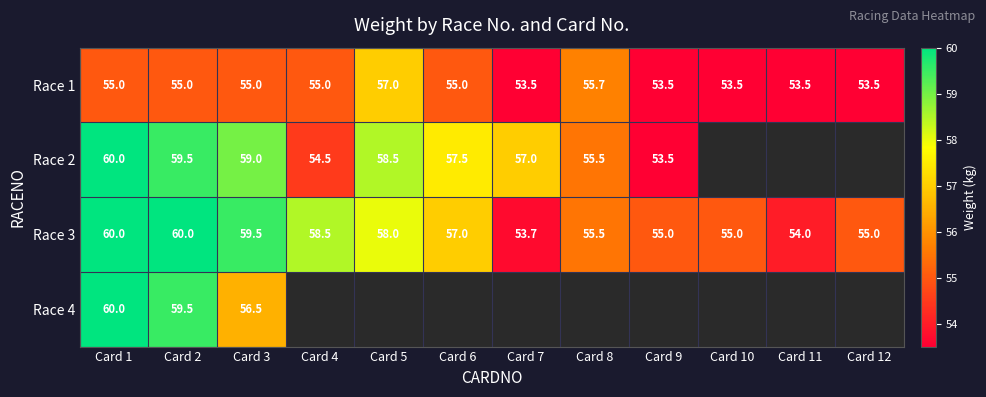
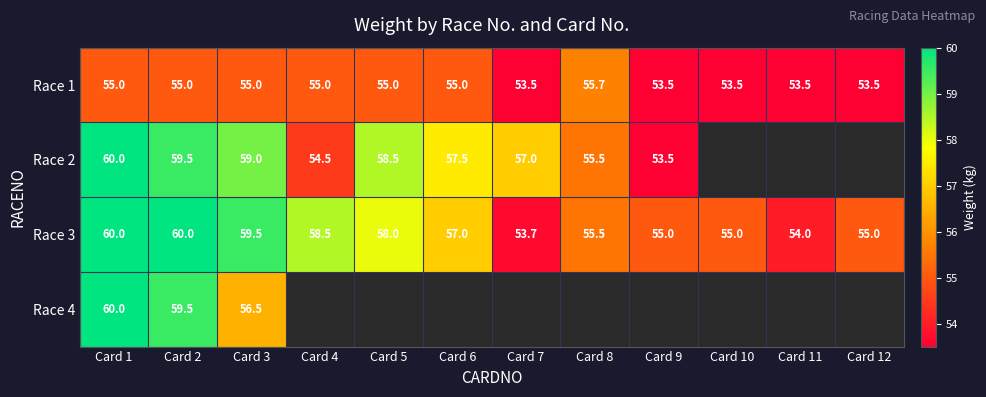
Race 1, Card 5: 57.0 -> 55.0
